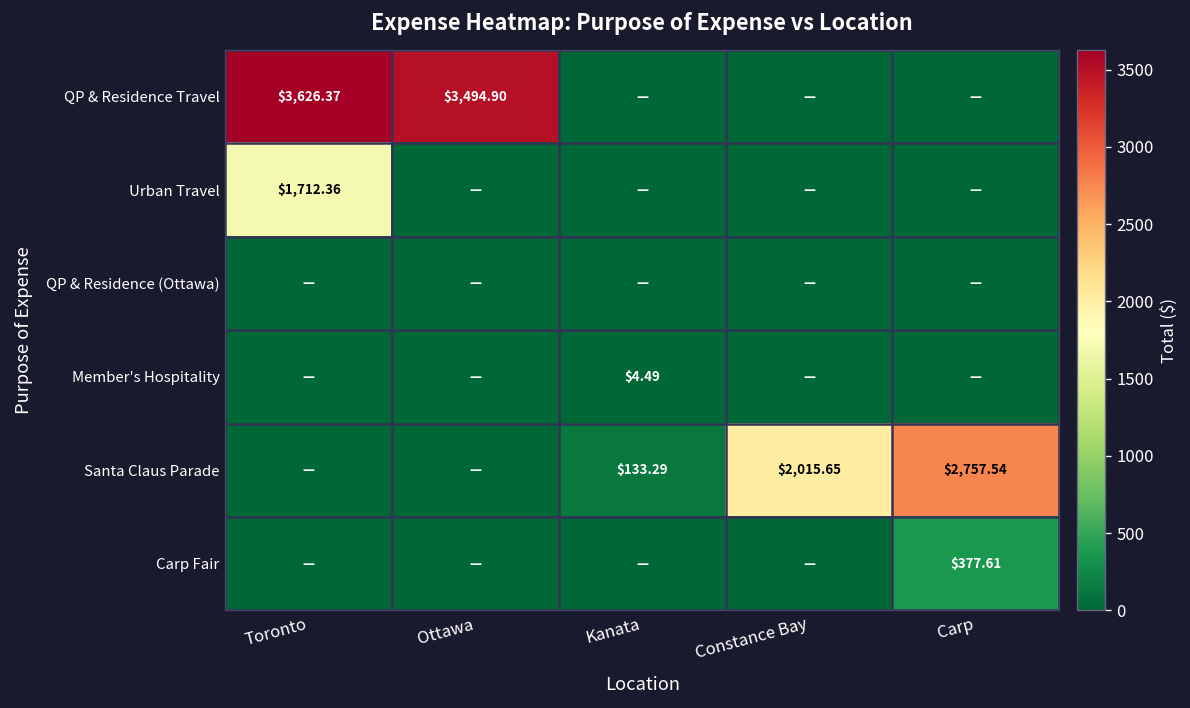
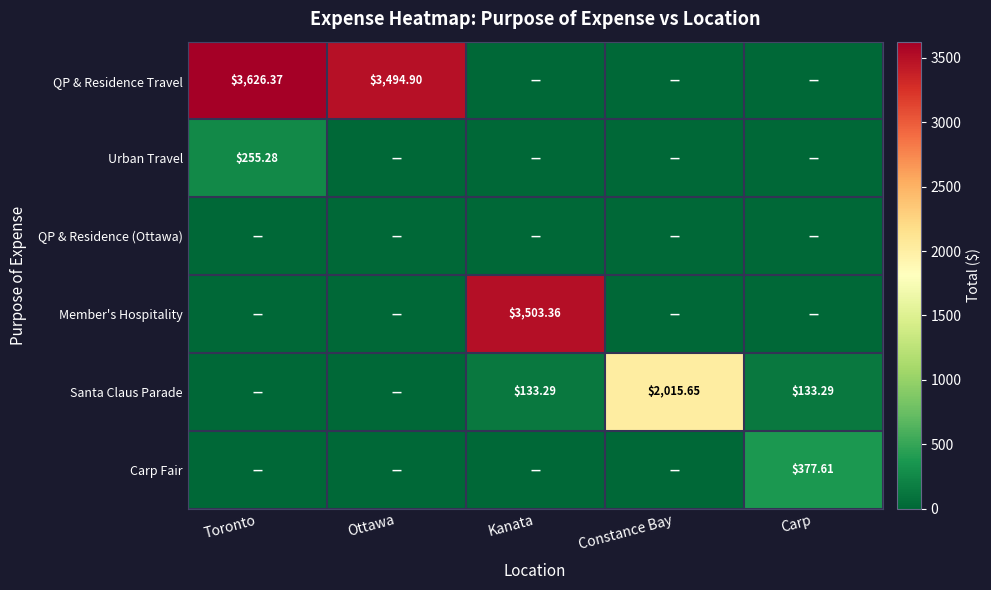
Urban Travel, Toronto: $1,712.36 -> $255.28
Member's Hospitality, Kanata: $4.49 -> $3,503.36
Santa Claus Parade, Carp: $2,757.54 -> $133.29
